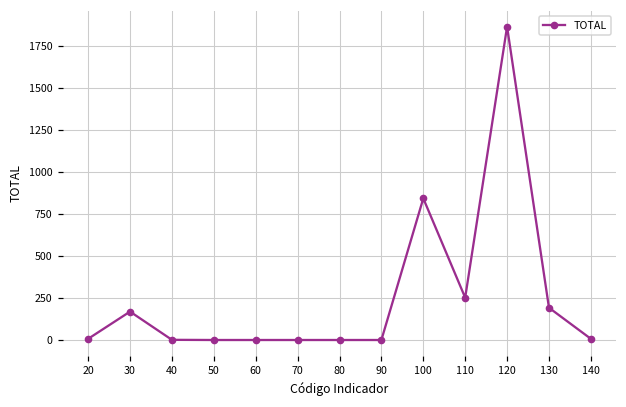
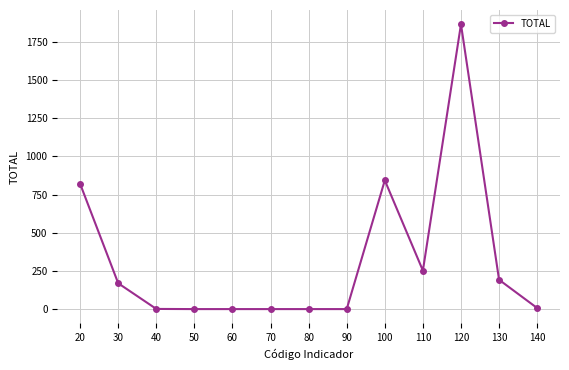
20: 10 -> 820
